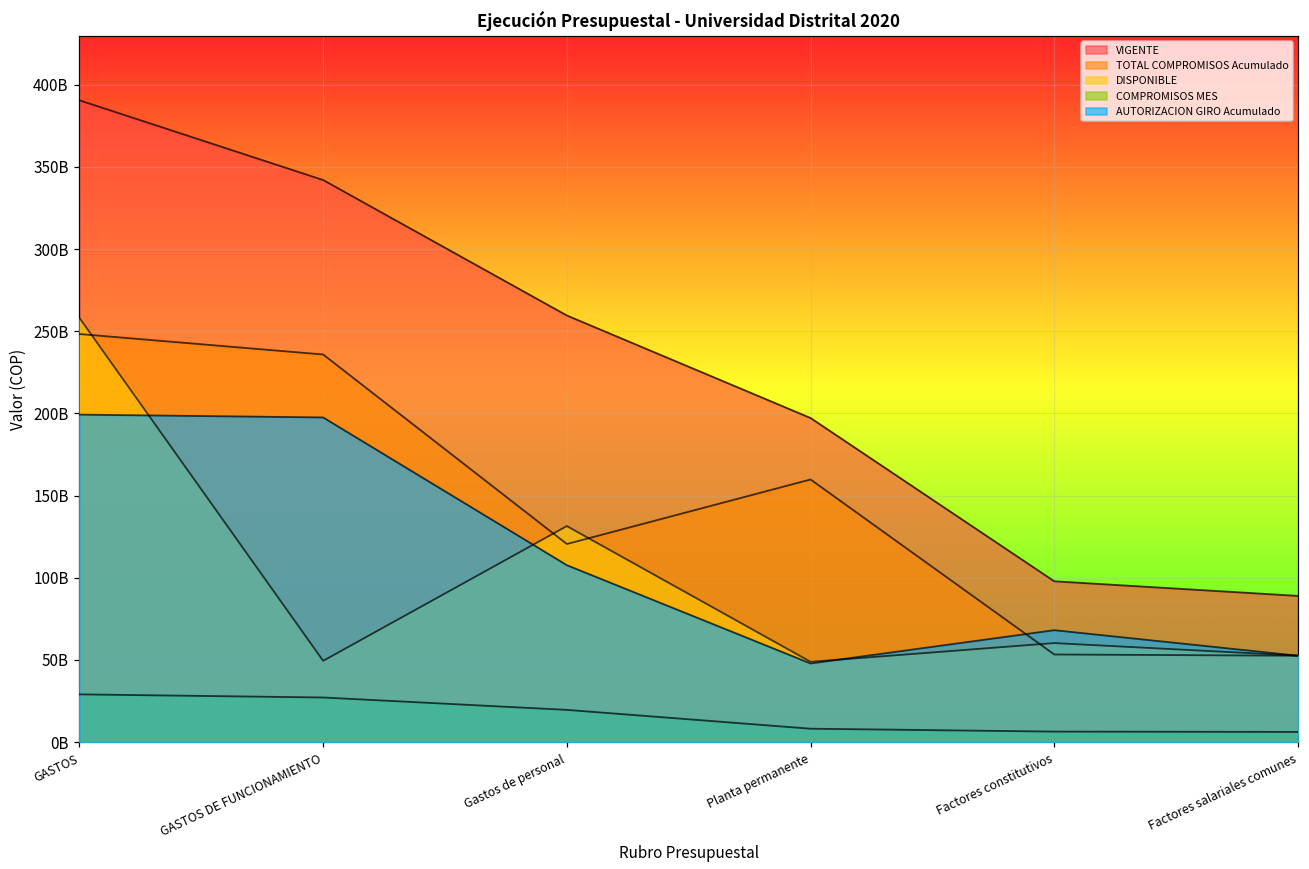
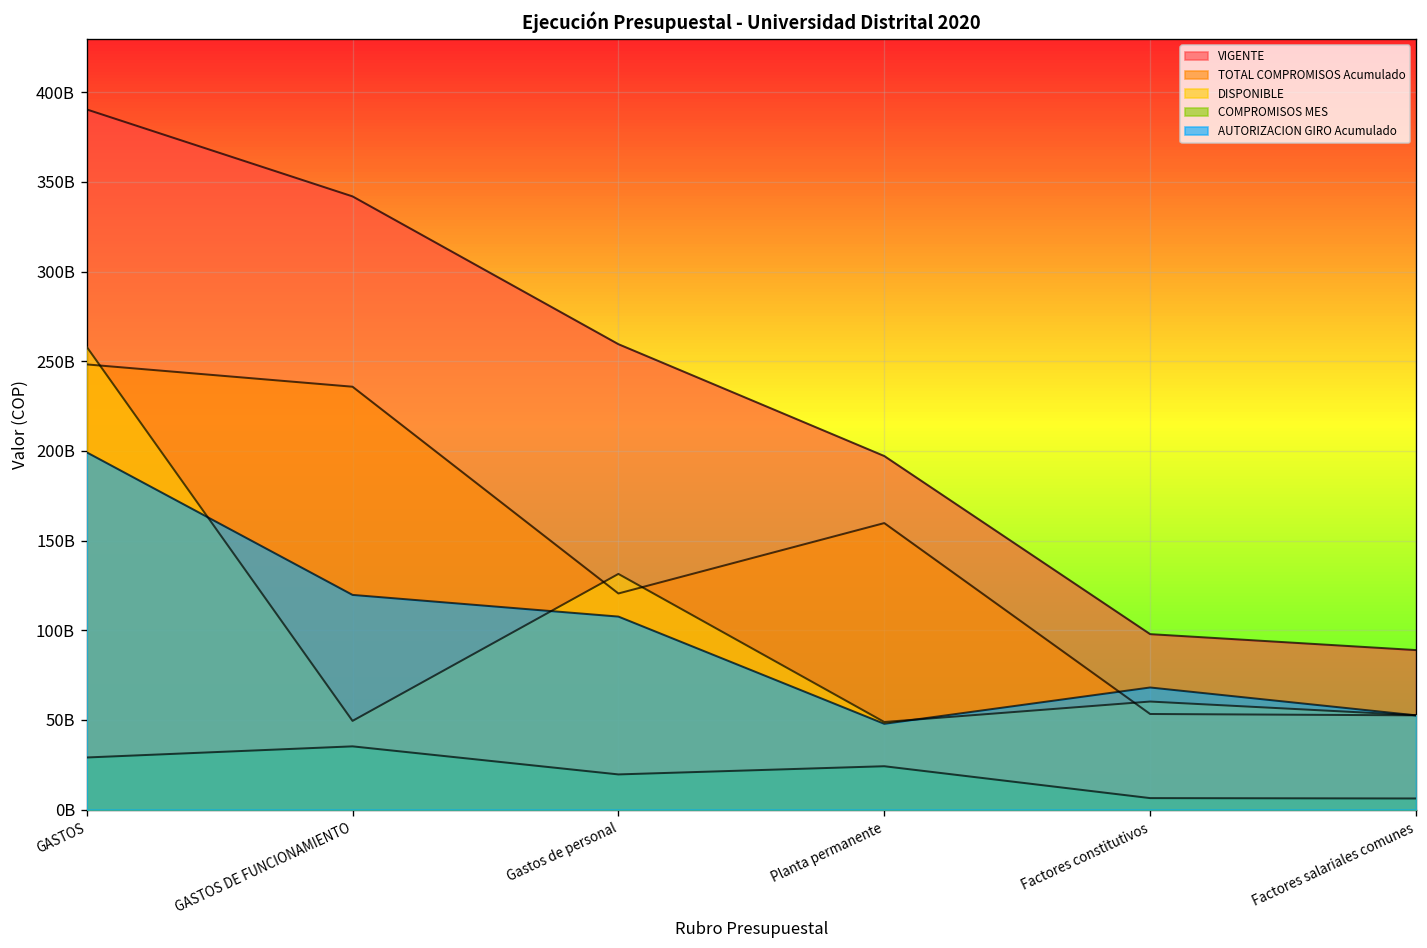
COMPROMISOS MES, GASTOS DE FUNCIONAMIENTO: 27000000000 -> 35000000000
AUTORIZACION GIRO Acumulado, GASTOS DE FUNCIONAMIENTO: 198000000000 -> 120000000000
COMPROMISOS MES, Planta permanente: 8000000000 -> 24000000000
